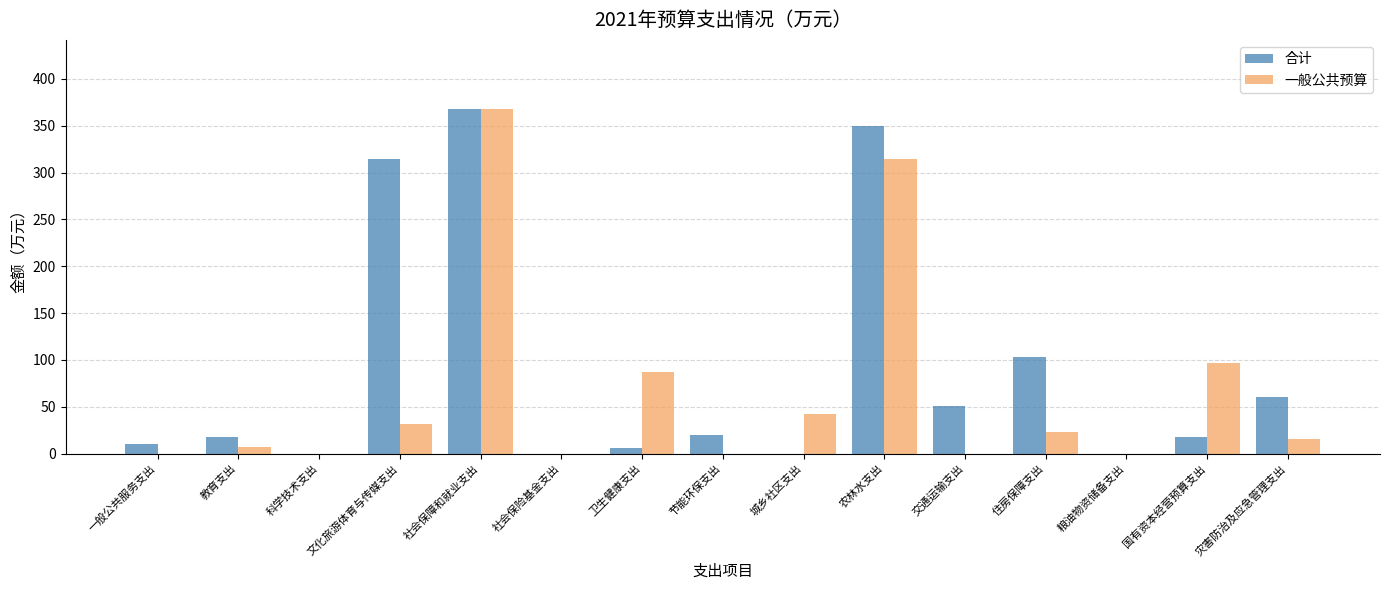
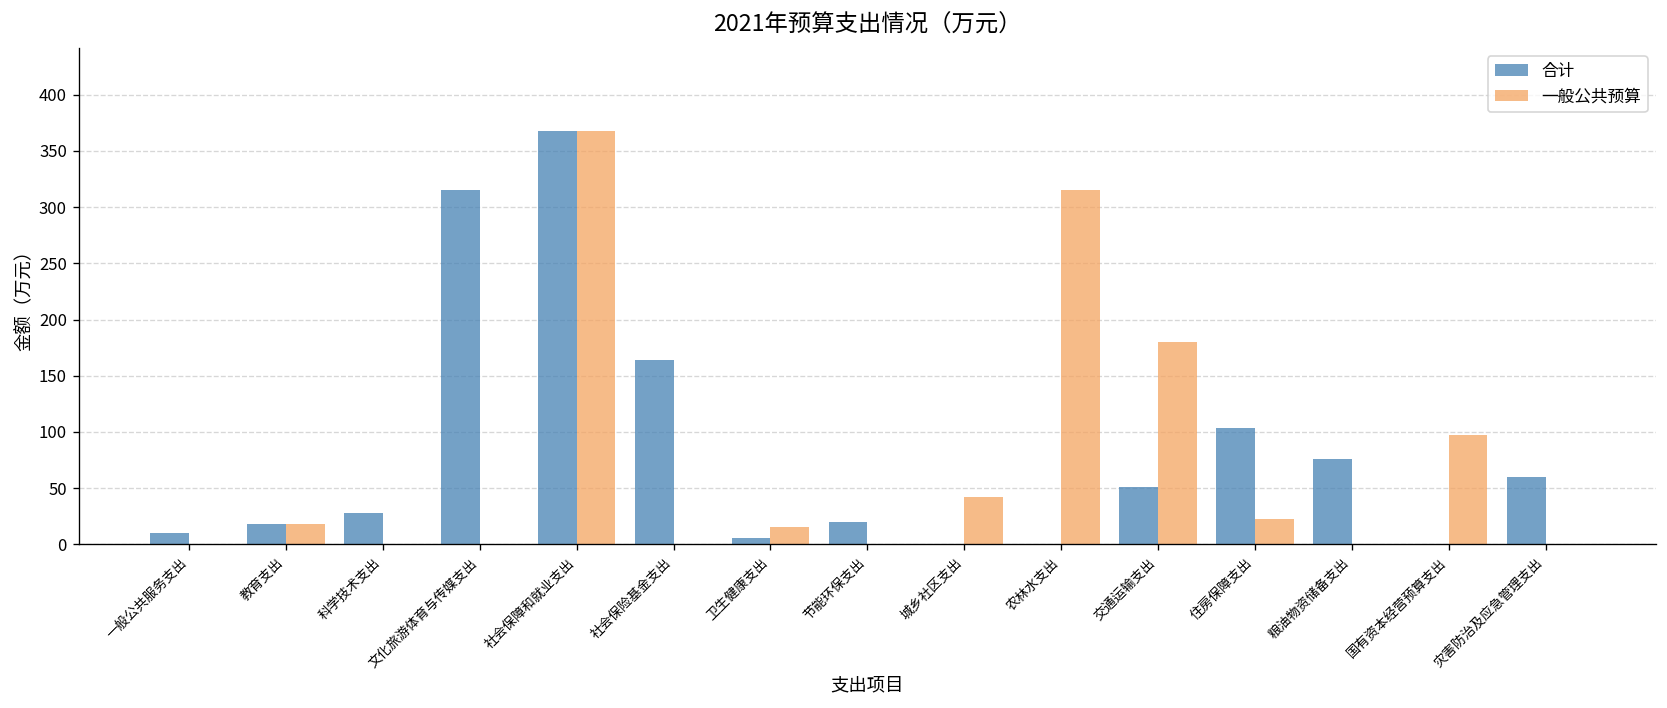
一般公共预算, 教育支出: 10 -> 20
合计, 科学技术支出: 0 -> 30
一般公共预算, 文化旅游体育与传媒支出: 30 -> 0
合计, 社会保险基金支出: 0 -> 160
一般公共预算, 卫生健康支出: 90 -> 20
合计, 农林水支出: 350 -> 0
一般公共预算, 交通运输支出: 0 -> 180
合计, 粮油物资储备支出: 0 -> 80
合计, 国有资本经营预算支出: 20 -> 0
一般公共预算, 灾害防治及应急管理支出: 20 -> 0
